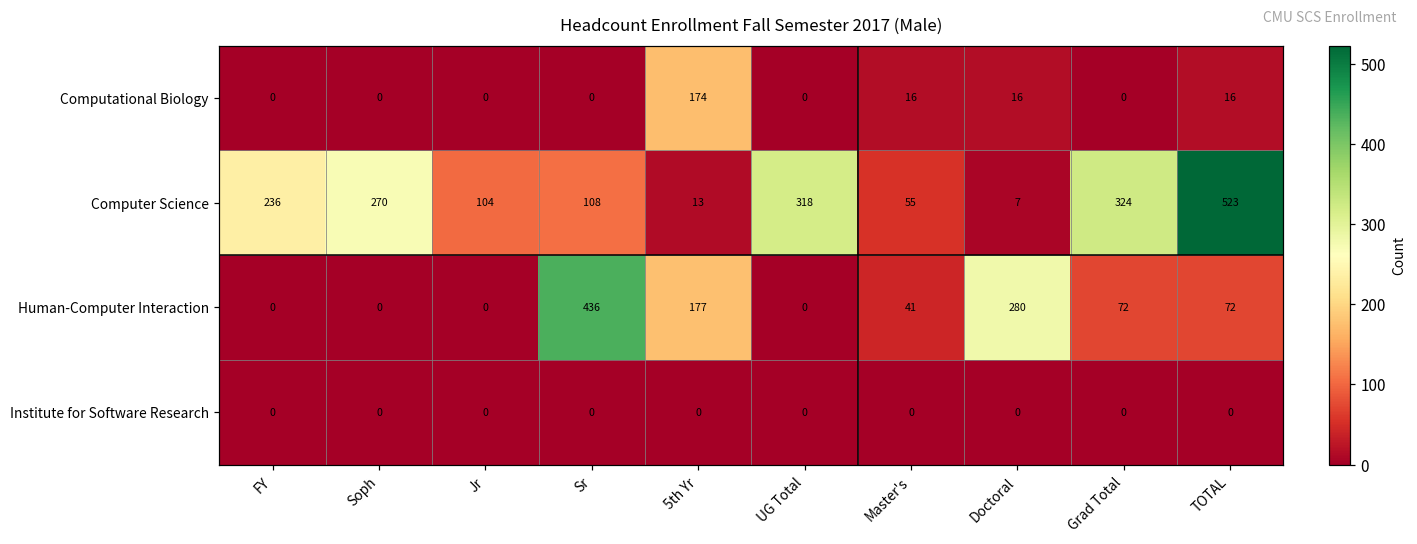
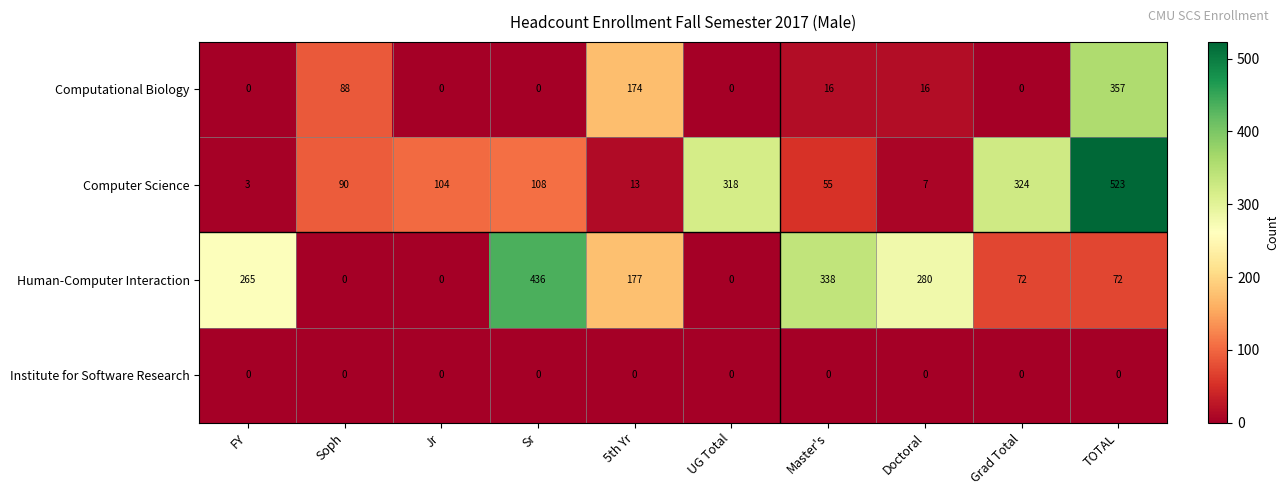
Computational Biology, Soph: 0 -> 88
Computational Biology, TOTAL: 16 -> 357
Computer Science, FY: 236 -> 3
Computer Science, Soph: 270 -> 90
Human-Computer Interaction, FY: 0 -> 265
Human-Computer Interaction, Master's: 41 -> 338
